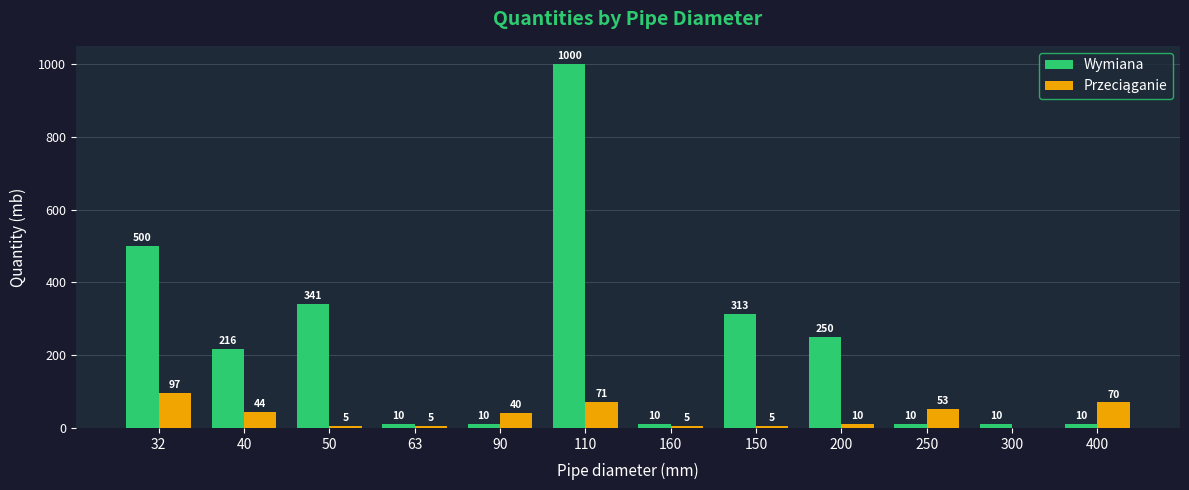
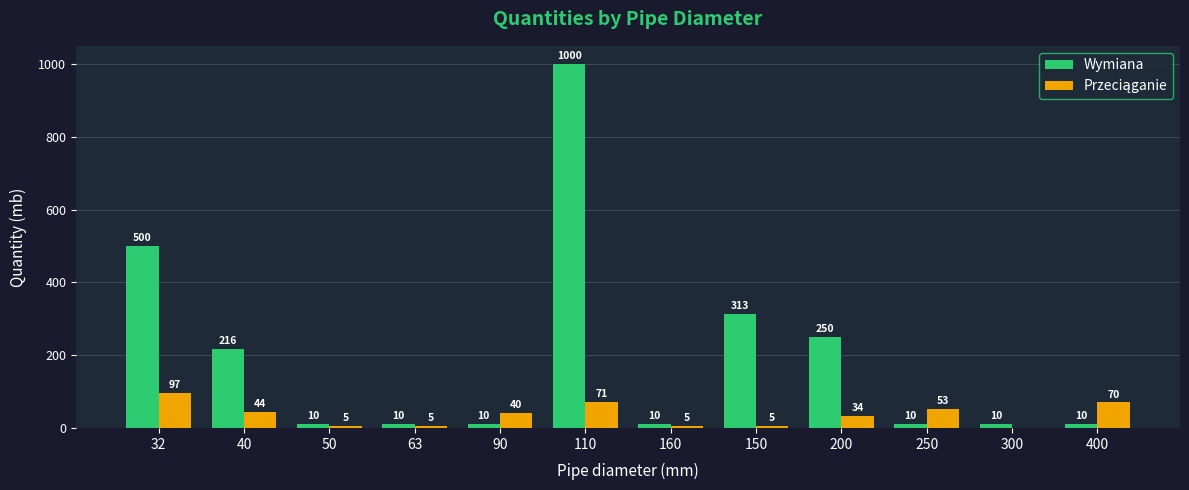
Wymiana, 50: 341 -> 10
Przeciąganie, 200: 10 -> 34
